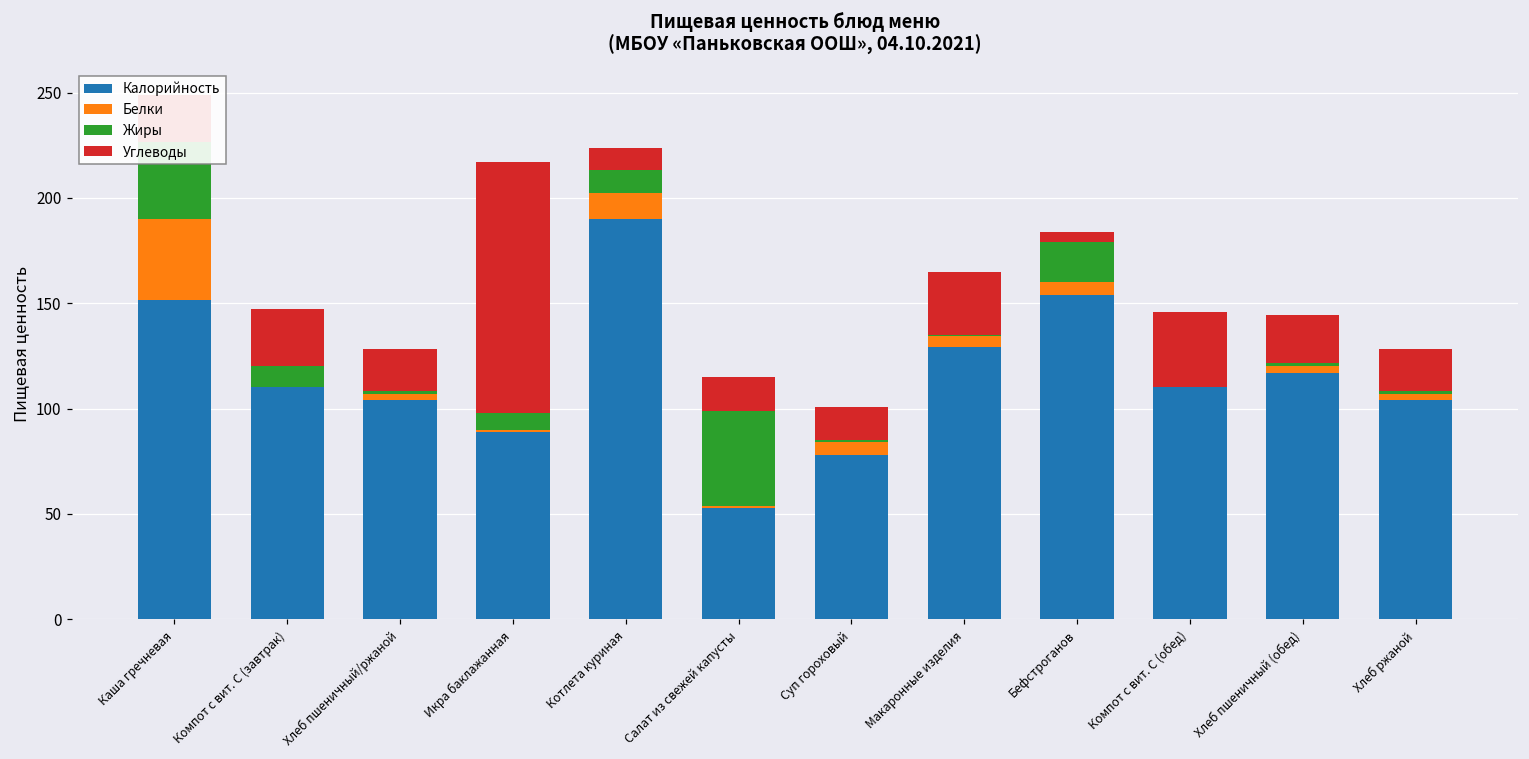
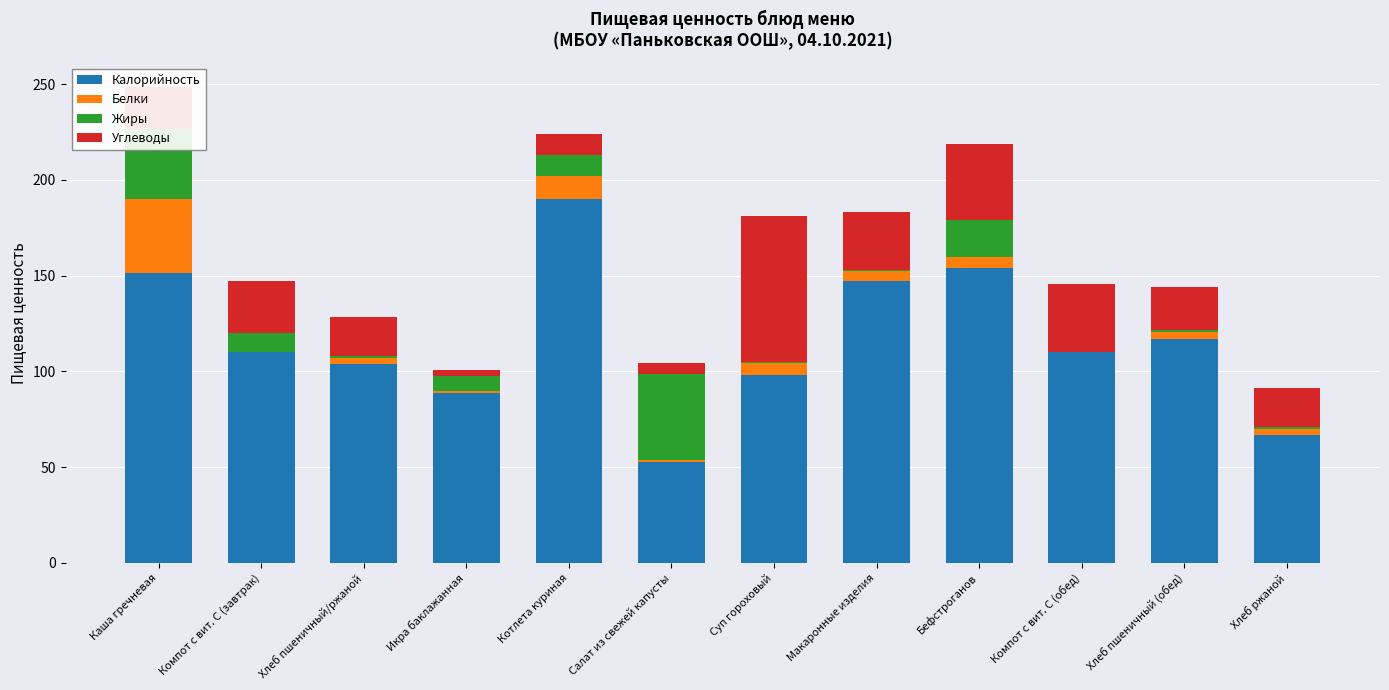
Углеводы, Икра баклажанная: 119 -> 3
Углеводы, Салат из свежей капусты: 16 -> 6
Калорийность, Суп гороховый: 78 -> 98
Углеводы, Суп гороховый: 16 -> 76
Калорийность, Макаронные изделия: 129 -> 147
Углеводы, Бефстроганов: 5 -> 40
Калорийность, Хлеб ржаной: 104 -> 67
